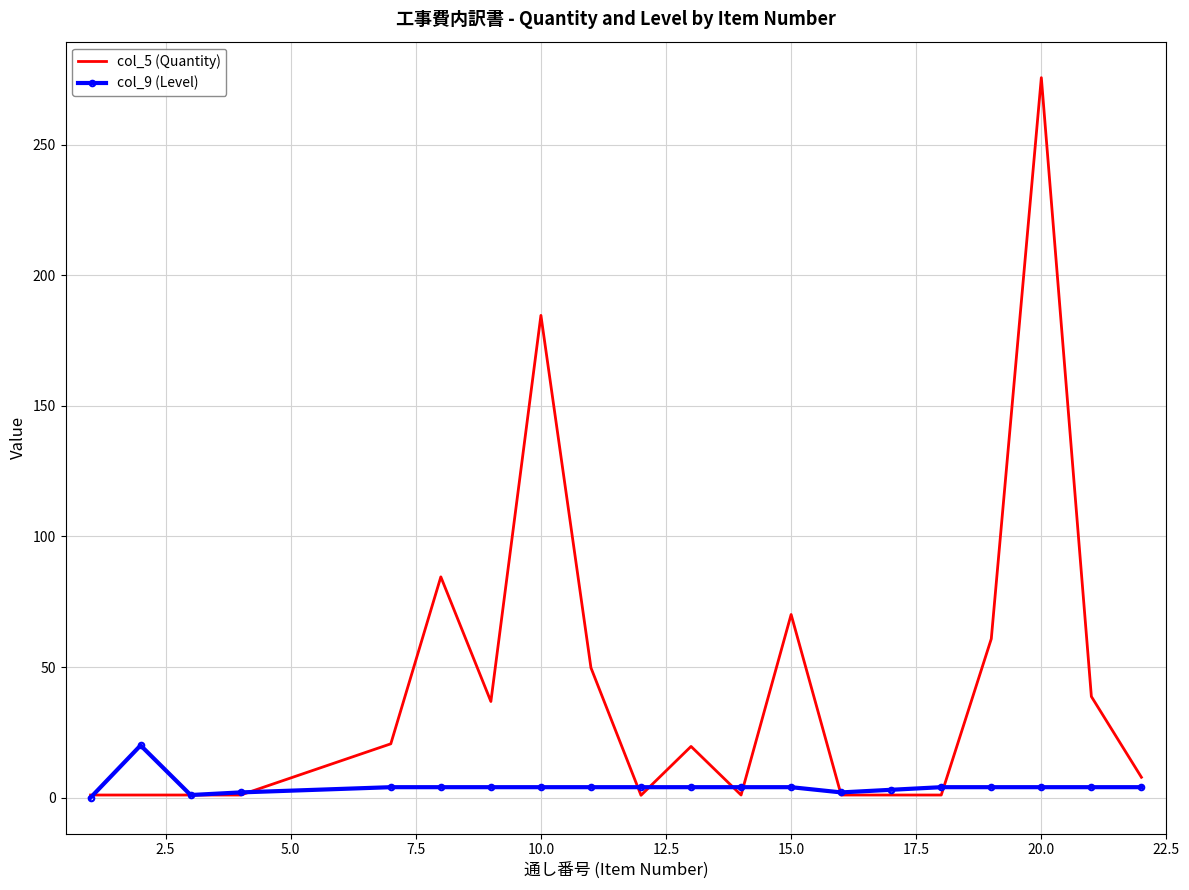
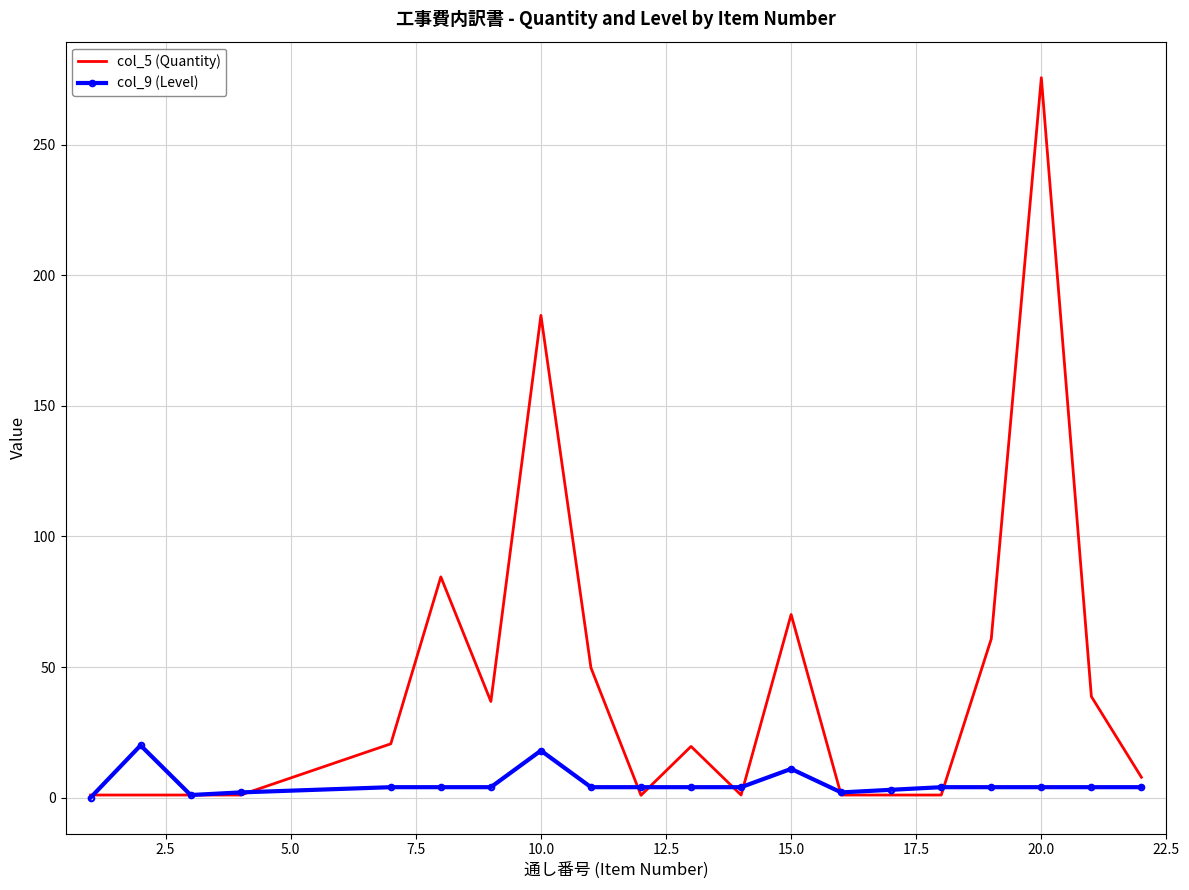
col_9 (Level), 10.0: 4 -> 18
col_9 (Level), 15.0: 4 -> 11
